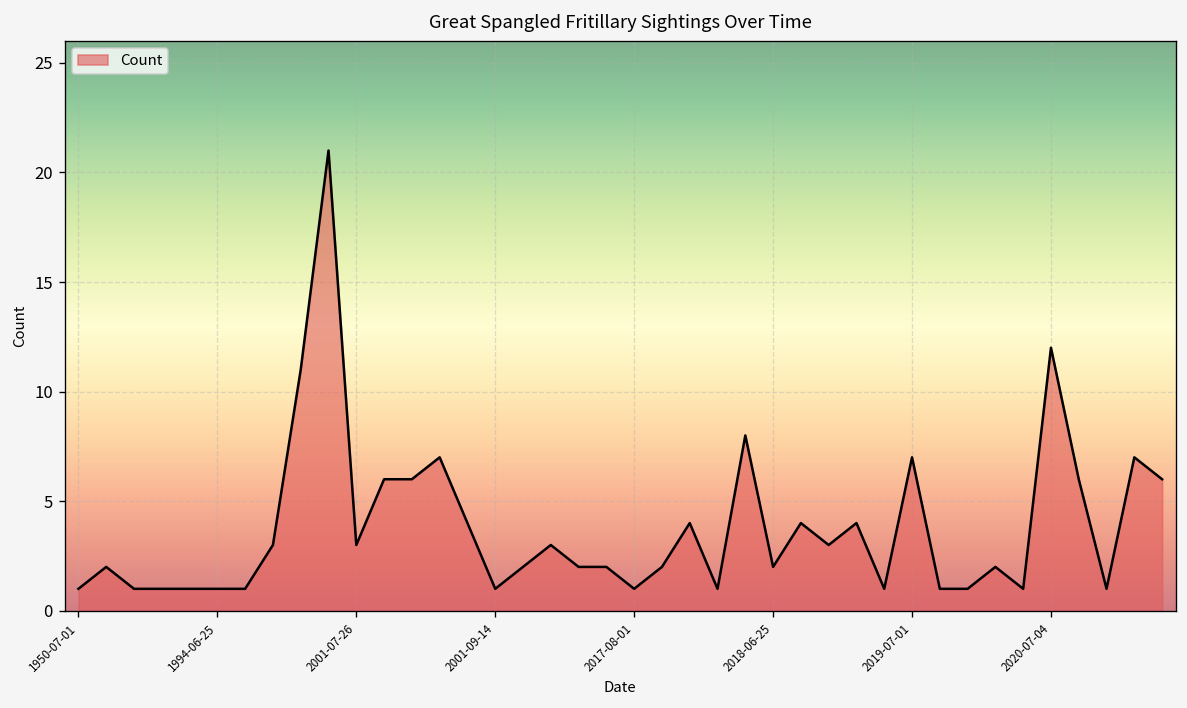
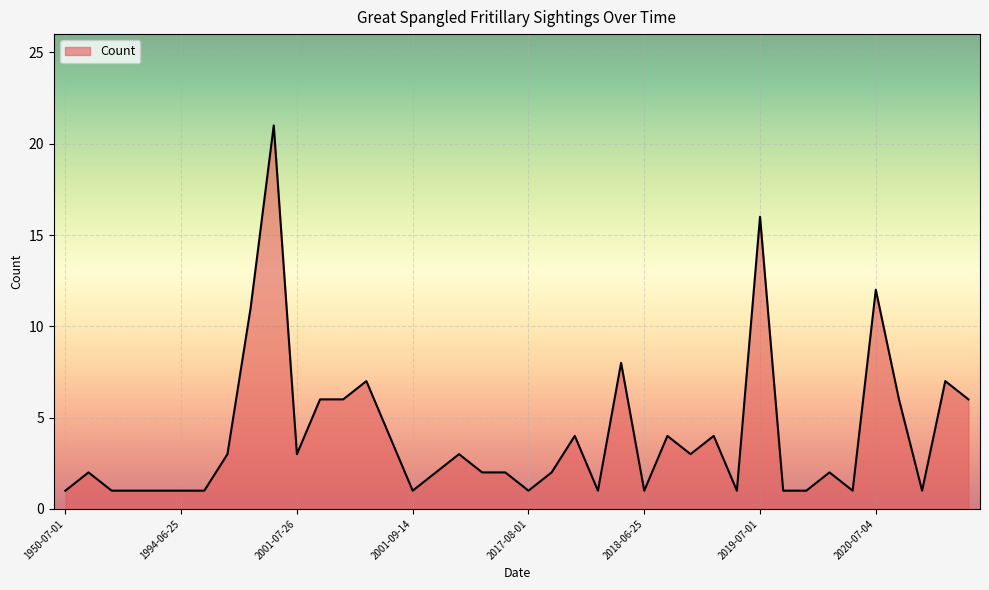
2018-06-25: 2 -> 1
2019-07-01: 7 -> 16
